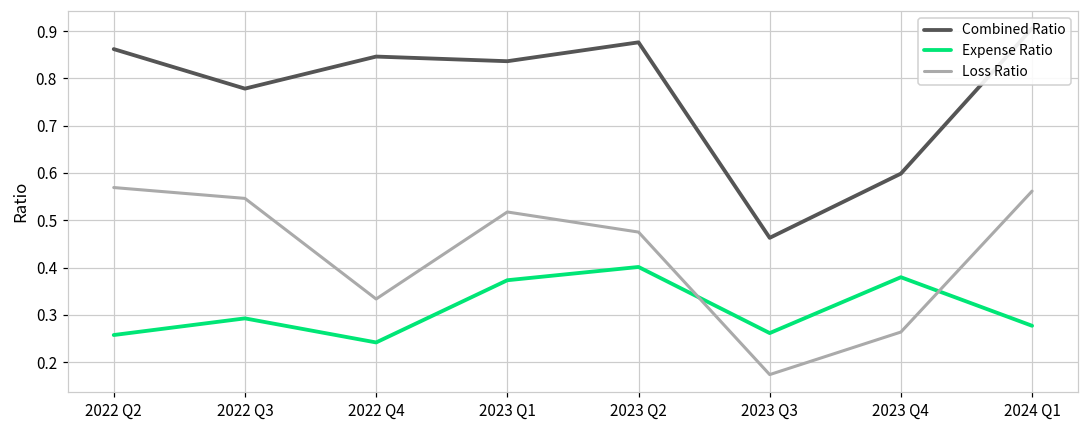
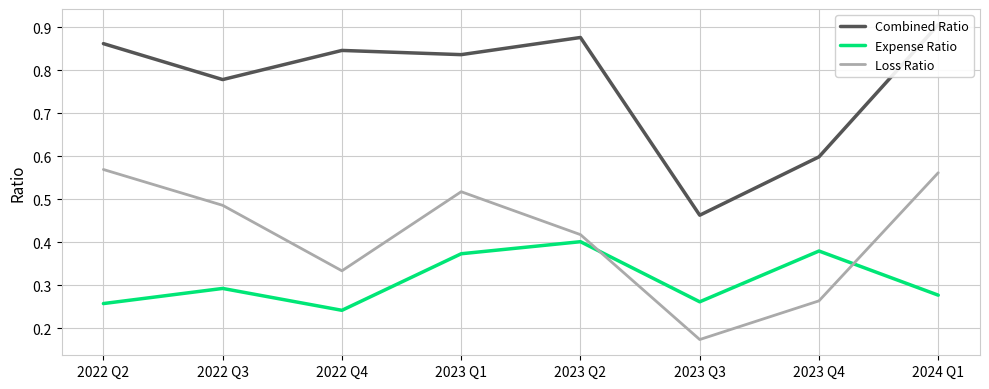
Loss Ratio, 2022 Q3: 0.55 -> 0.49
Loss Ratio, 2023 Q2: 0.48 -> 0.42
